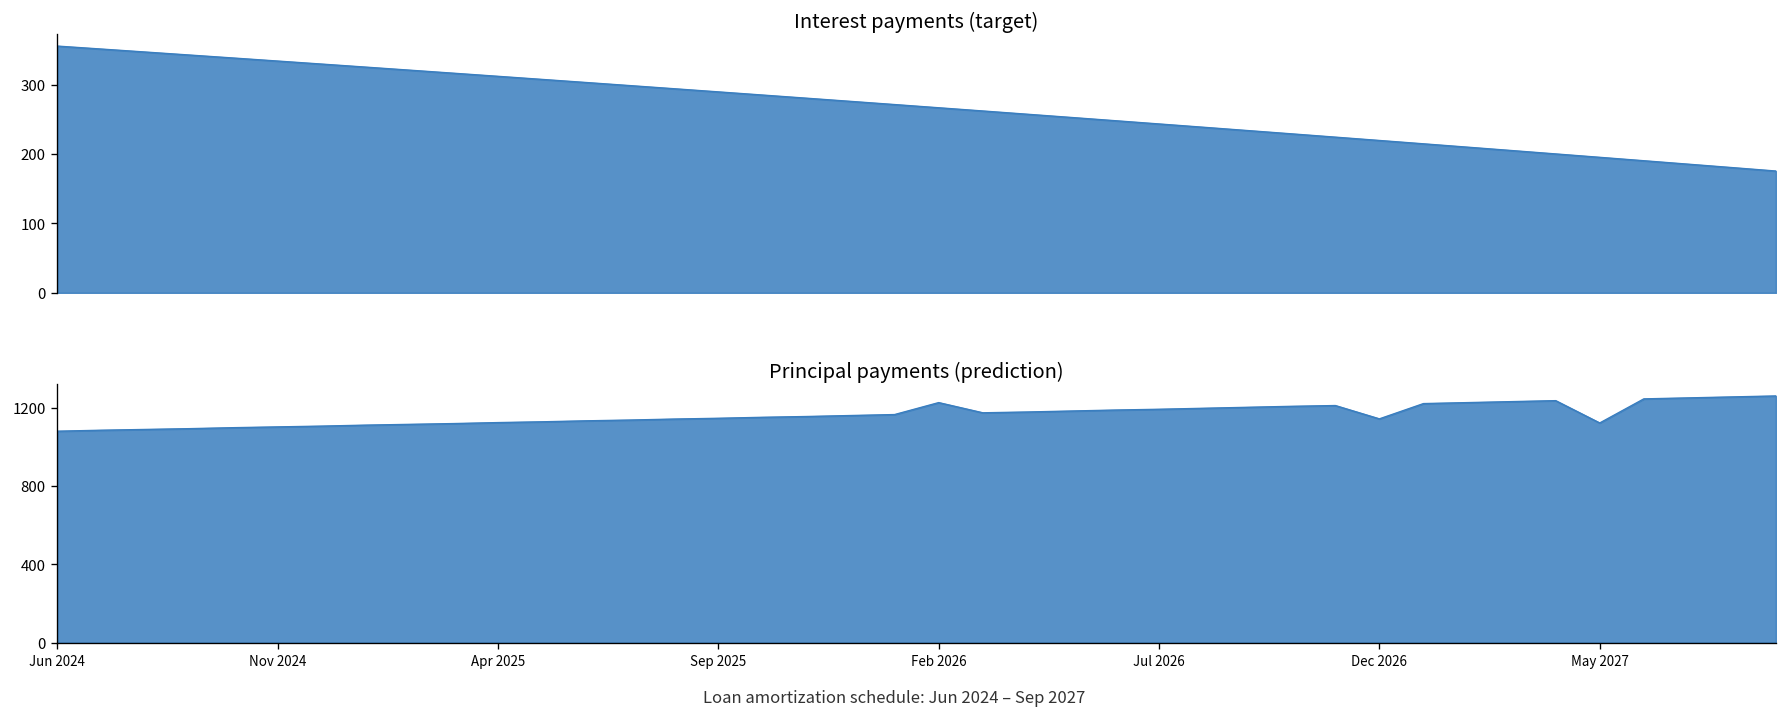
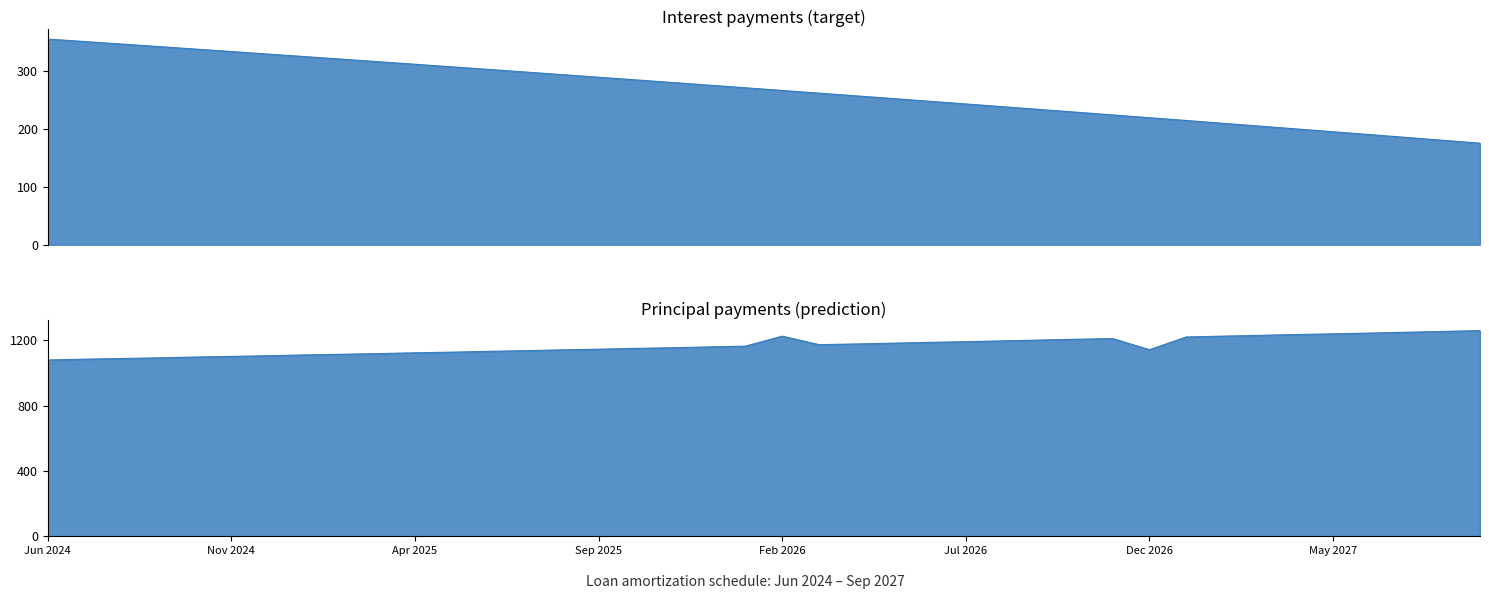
Principal payments (prediction), May 2027: 1120 -> 1240
